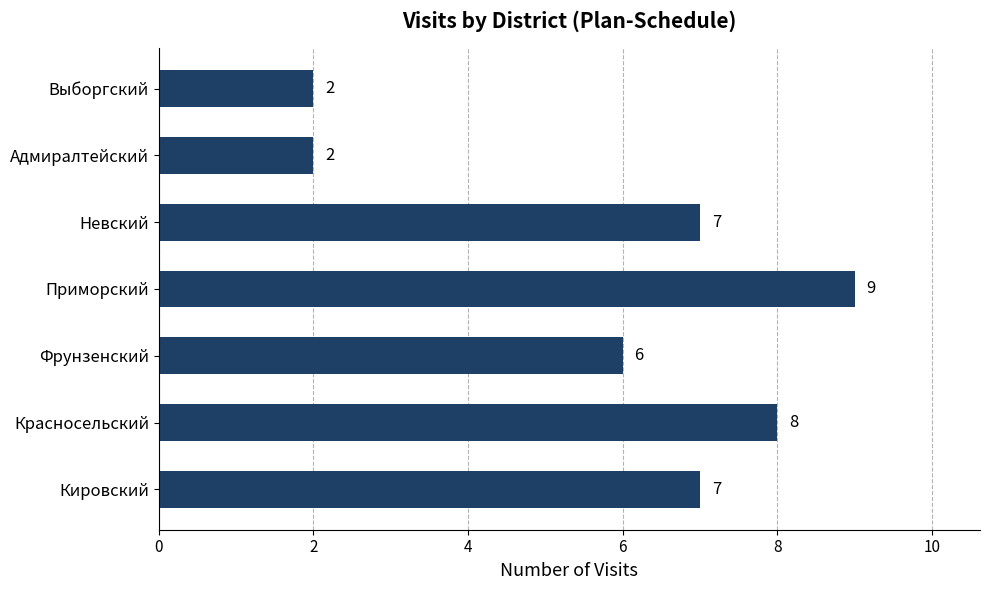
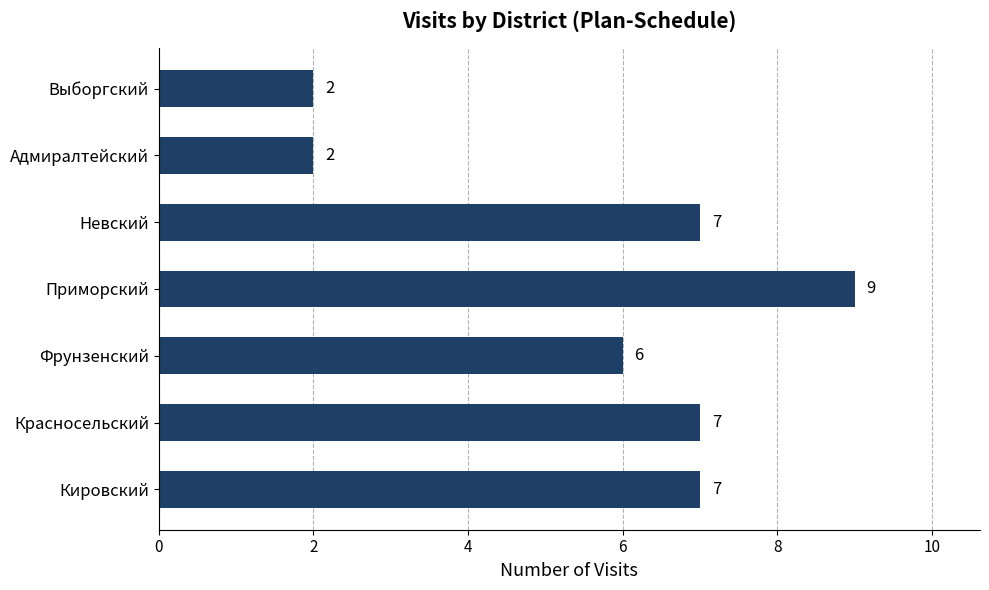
Красносельский: 8 -> 7
